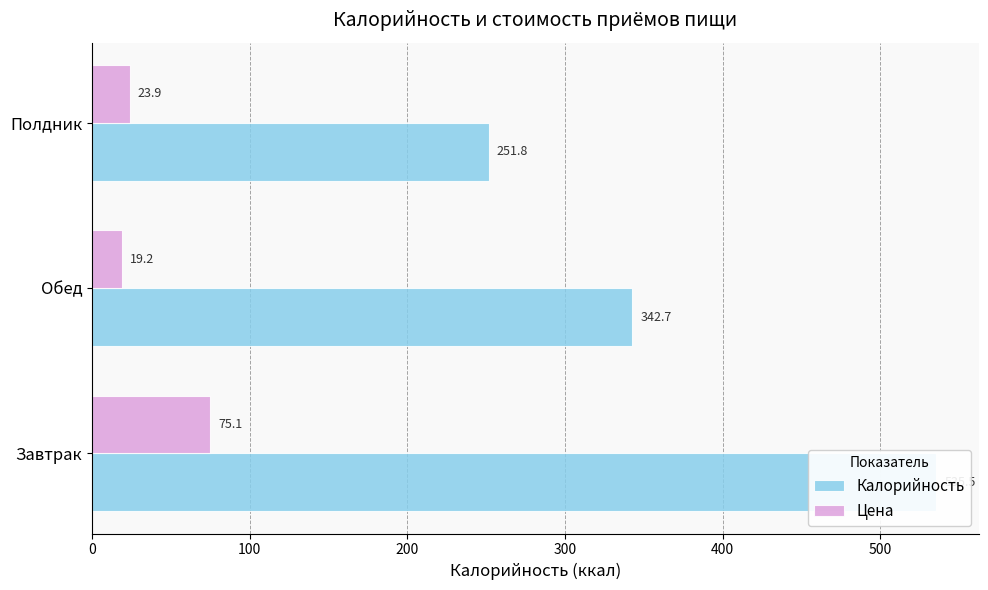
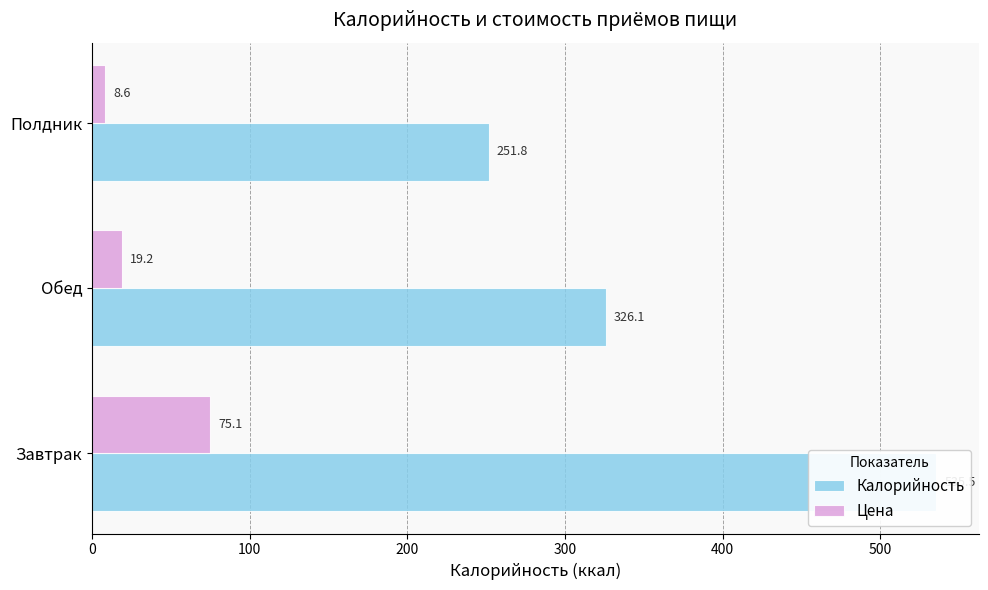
Цена, Полдник: 23.9 -> 8.6
Калорийность, Обед: 342.7 -> 326.1
